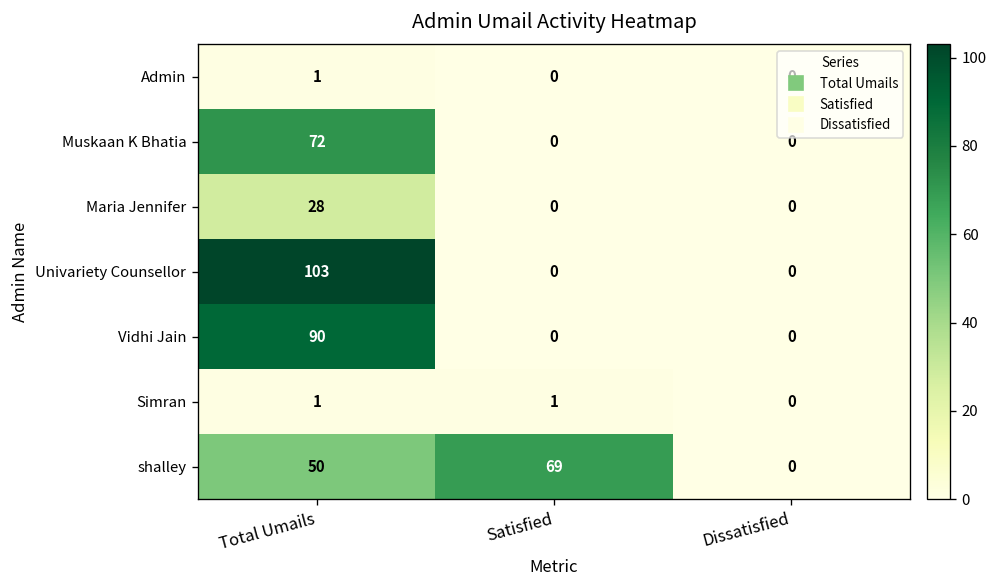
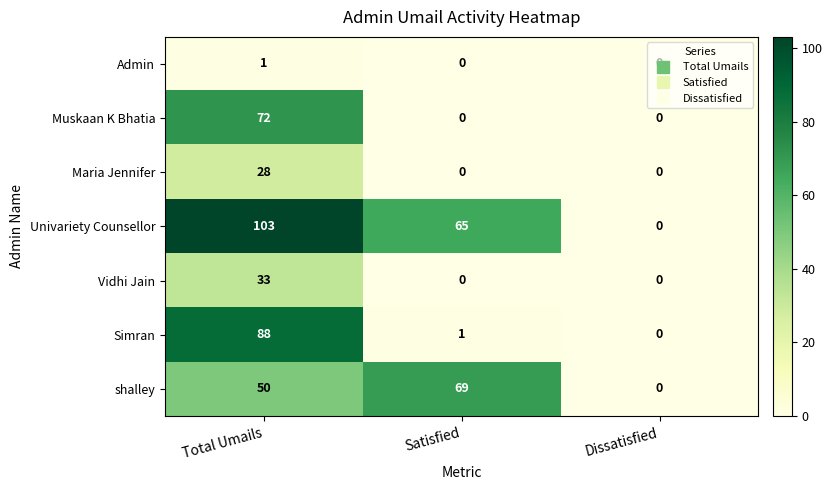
Univariety Counsellor, Satisfied: 0 -> 65
Vidhi Jain, Total Umails: 90 -> 33
Simran, Total Umails: 1 -> 88
